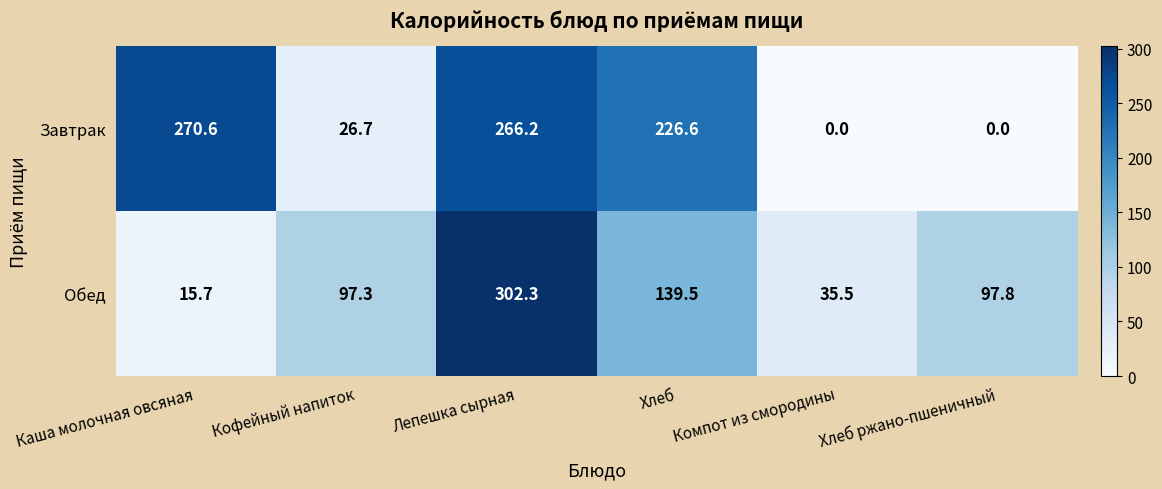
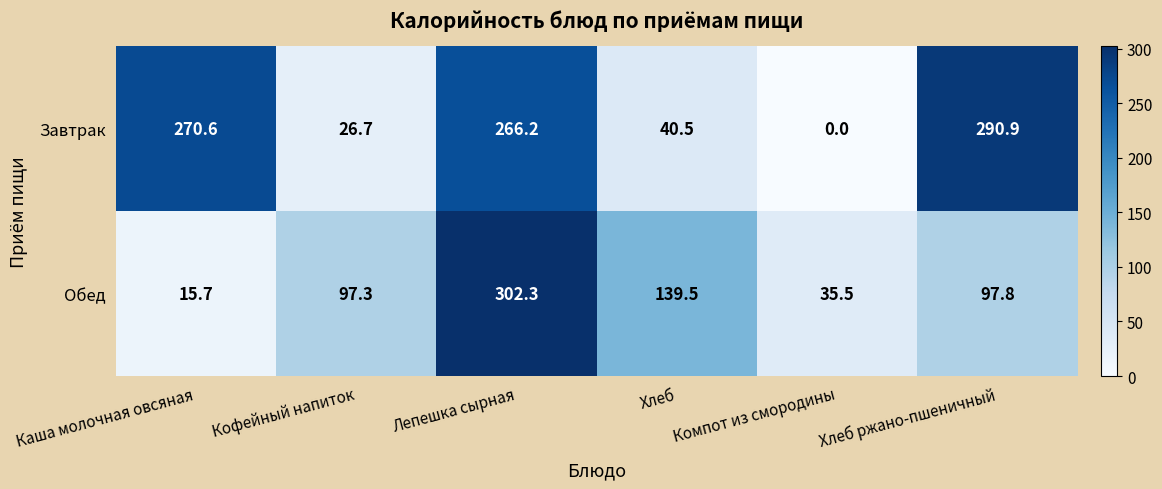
Завтрак, Хлеб: 226.6 -> 40.5
Завтрак, Хлеб ржано-пшеничный: 0.0 -> 290.9
